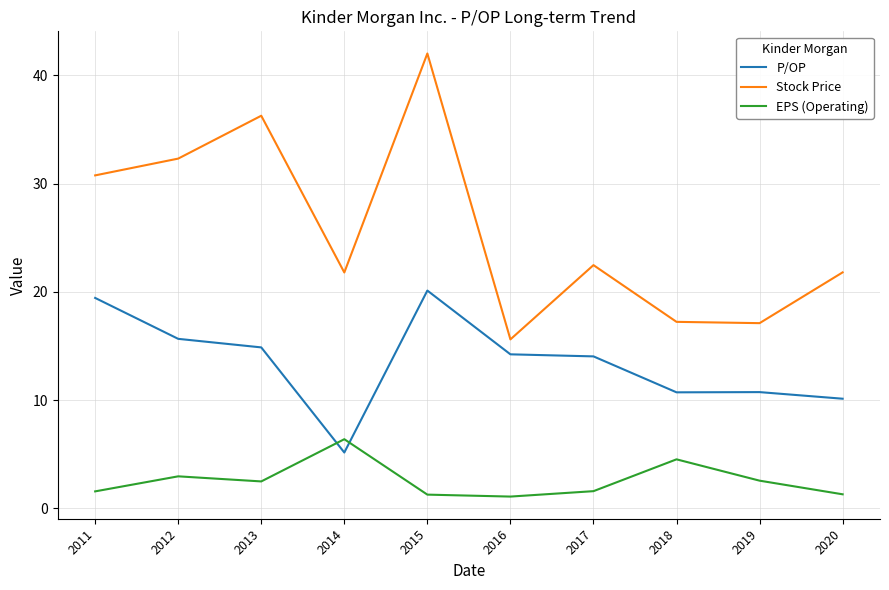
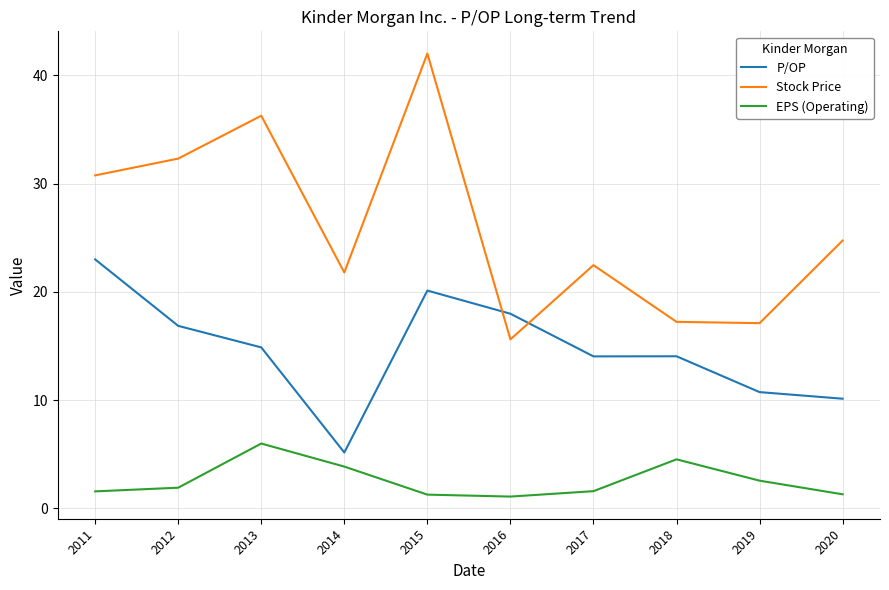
P/OP, 2011: 19.5 -> 23.0
P/OP, 2012: 15.7 -> 16.9
EPS (Operating), 2012: 3.0 -> 1.9
EPS (Operating), 2013: 2.5 -> 6.0
EPS (Operating), 2014: 6.4 -> 3.9
P/OP, 2016: 14.2 -> 18.0
P/OP, 2018: 10.7 -> 14.1
Stock Price, 2020: 21.8 -> 24.8
